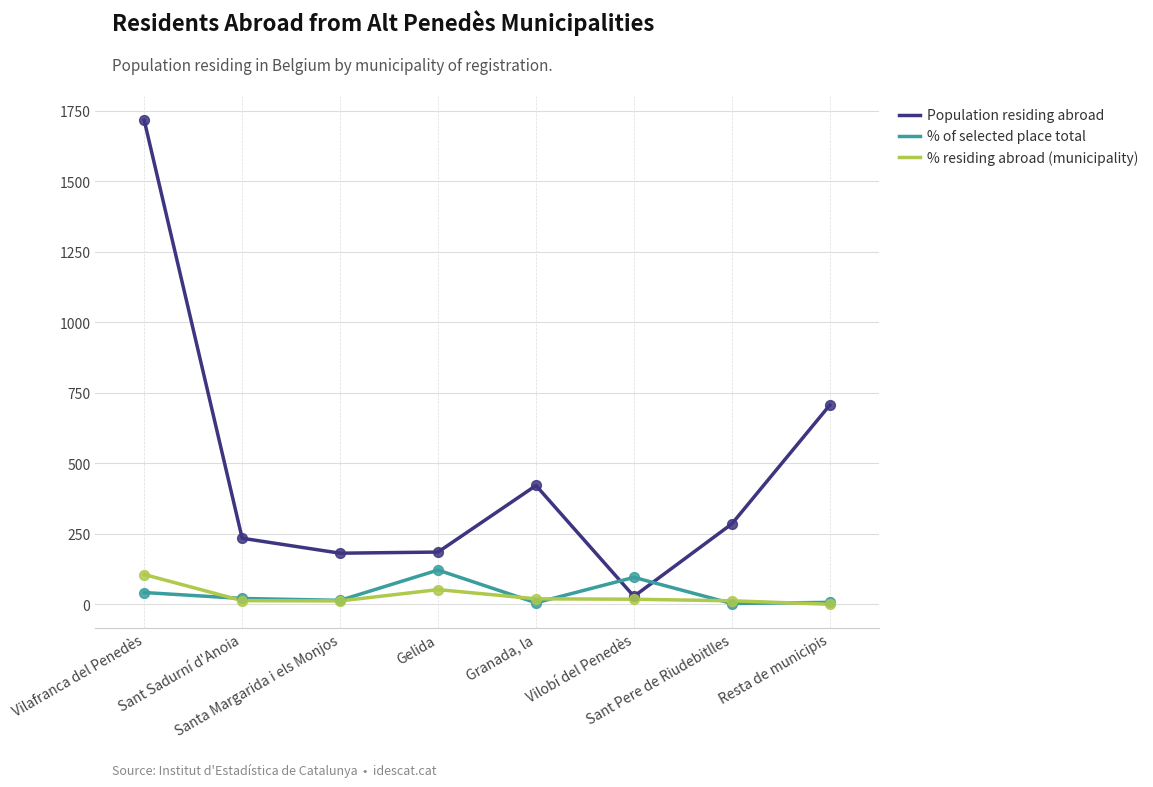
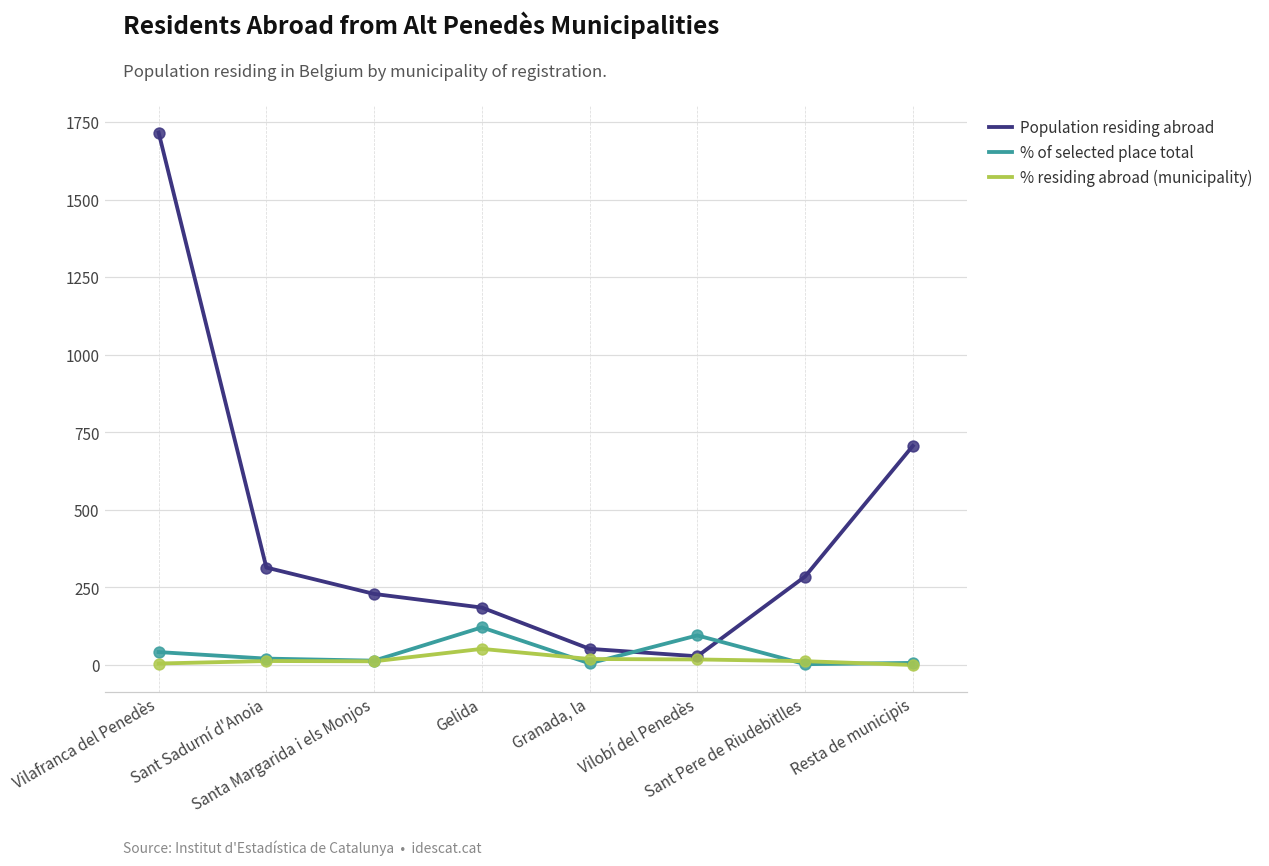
% residing abroad (municipality), Vilafranca del Penedès: 110 -> 0
Population residing abroad, Sant Sadurní d'Anoia: 230 -> 310
Population residing abroad, Santa Margarida i els Monjos: 180 -> 230
Population residing abroad, Granada, la: 420 -> 50
